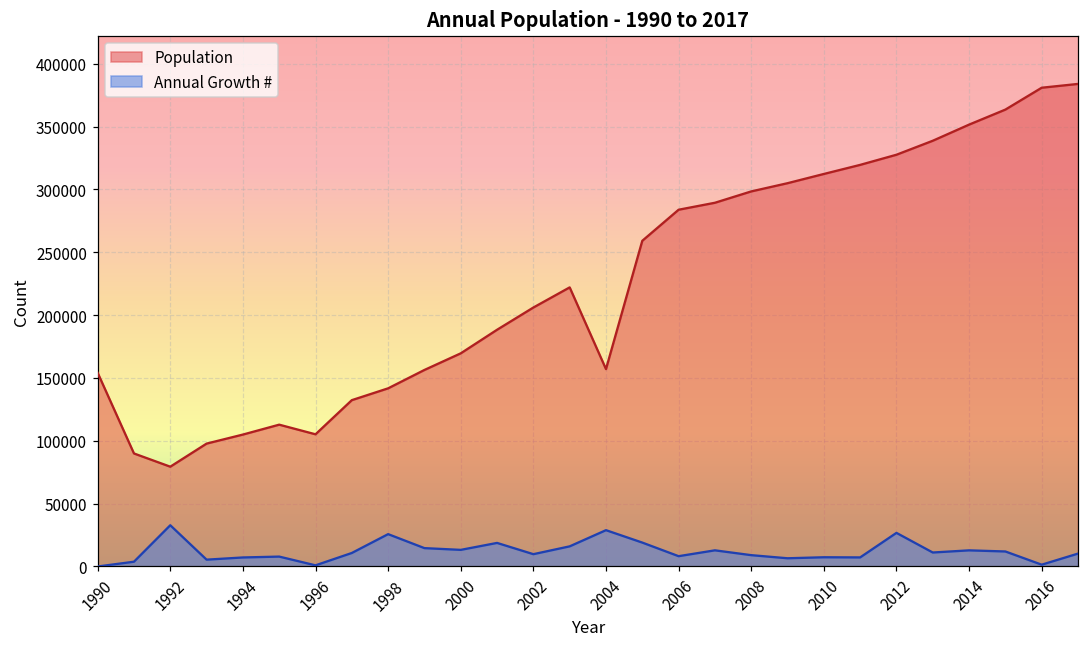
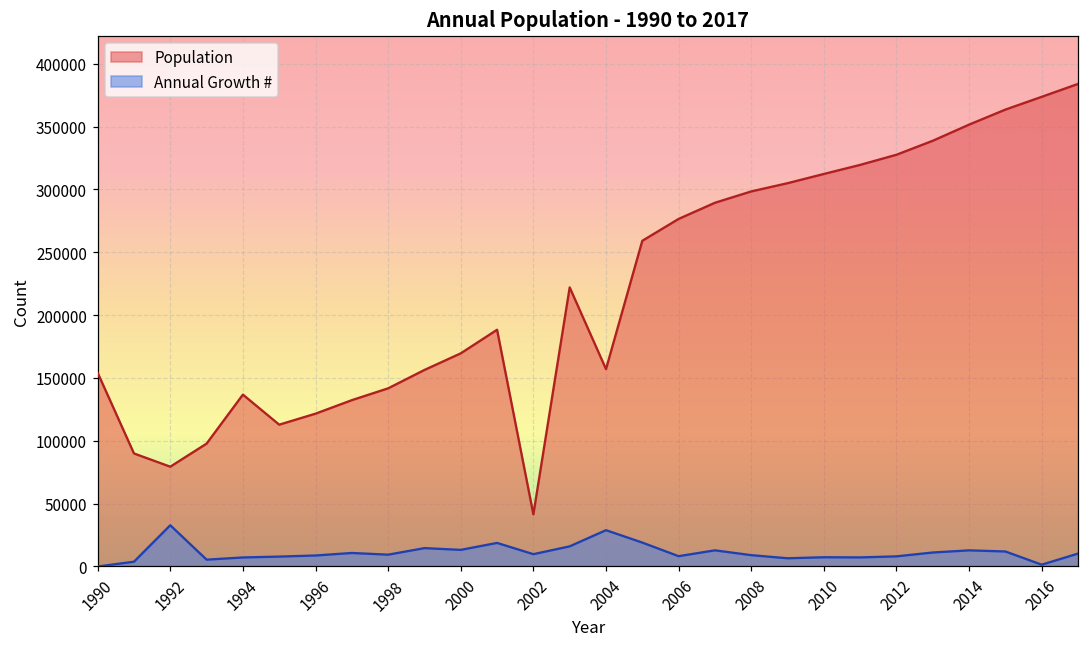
Population, 1994: 105000 -> 137000
Population, 1996: 105000 -> 122000
Annual Growth #, 1996: 1000 -> 9000
Annual Growth #, 1998: 26000 -> 9000
Population, 2002: 206000 -> 42000
Population, 2006: 284000 -> 277000
Annual Growth #, 2012: 27000 -> 8000
Population, 2016: 381000 -> 374000
